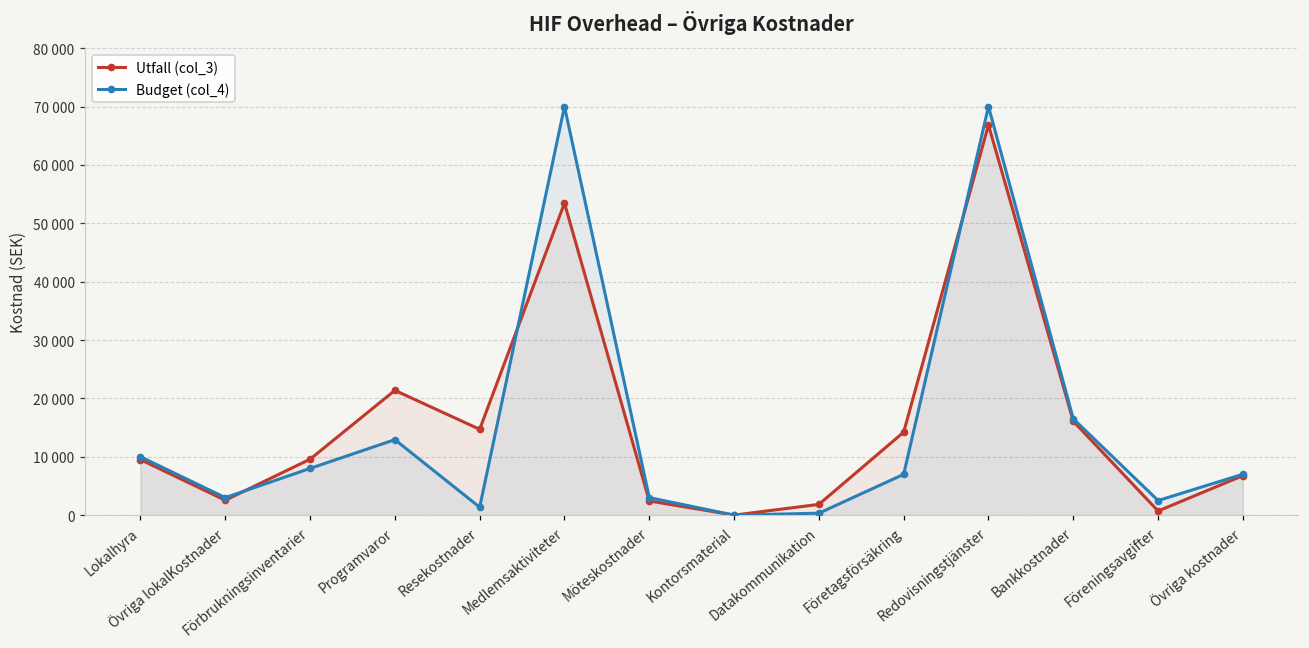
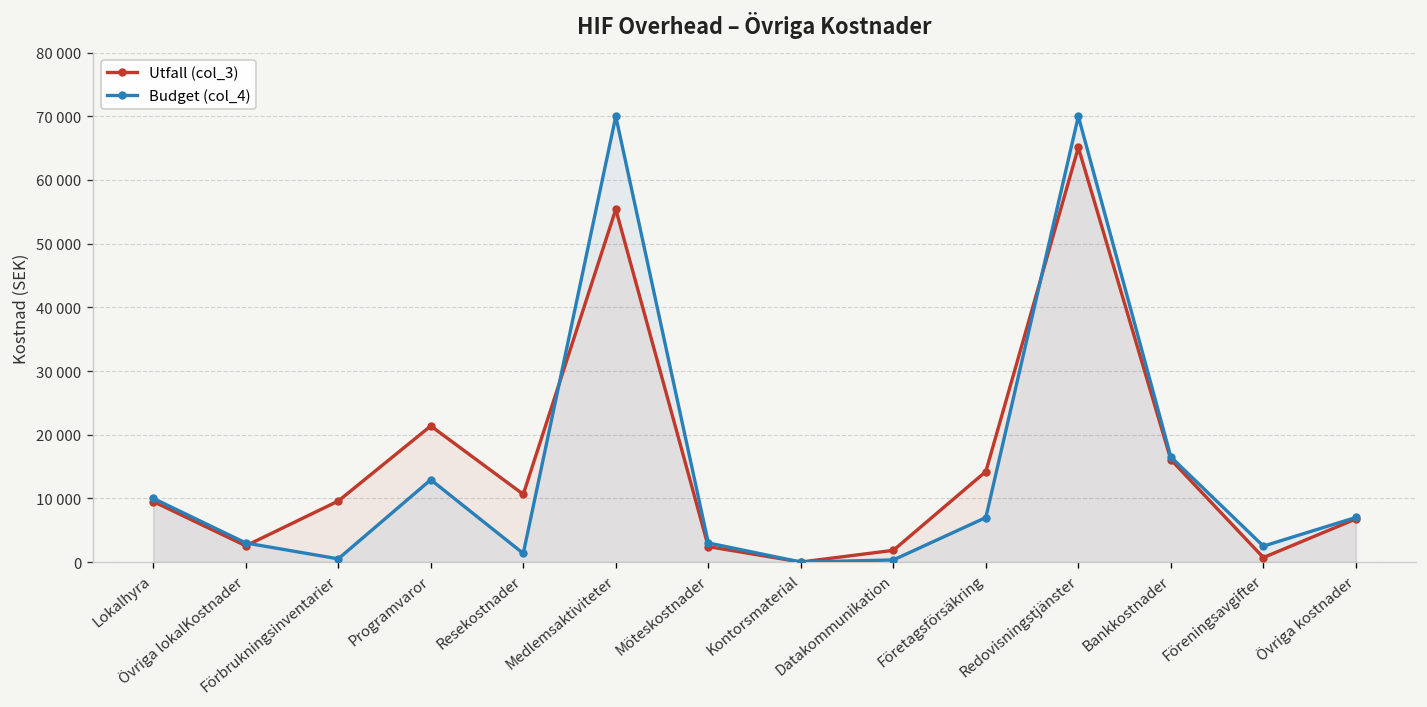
Budget (col_4), Förbrukningsinventarier: 8000 -> 1000
Utfall (col_3), Resekostnader: 15000 -> 11000
Utfall (col_3), Medlemsaktiviteter: 53000 -> 55000
Utfall (col_3), Redovisningstjänster: 67000 -> 65000
